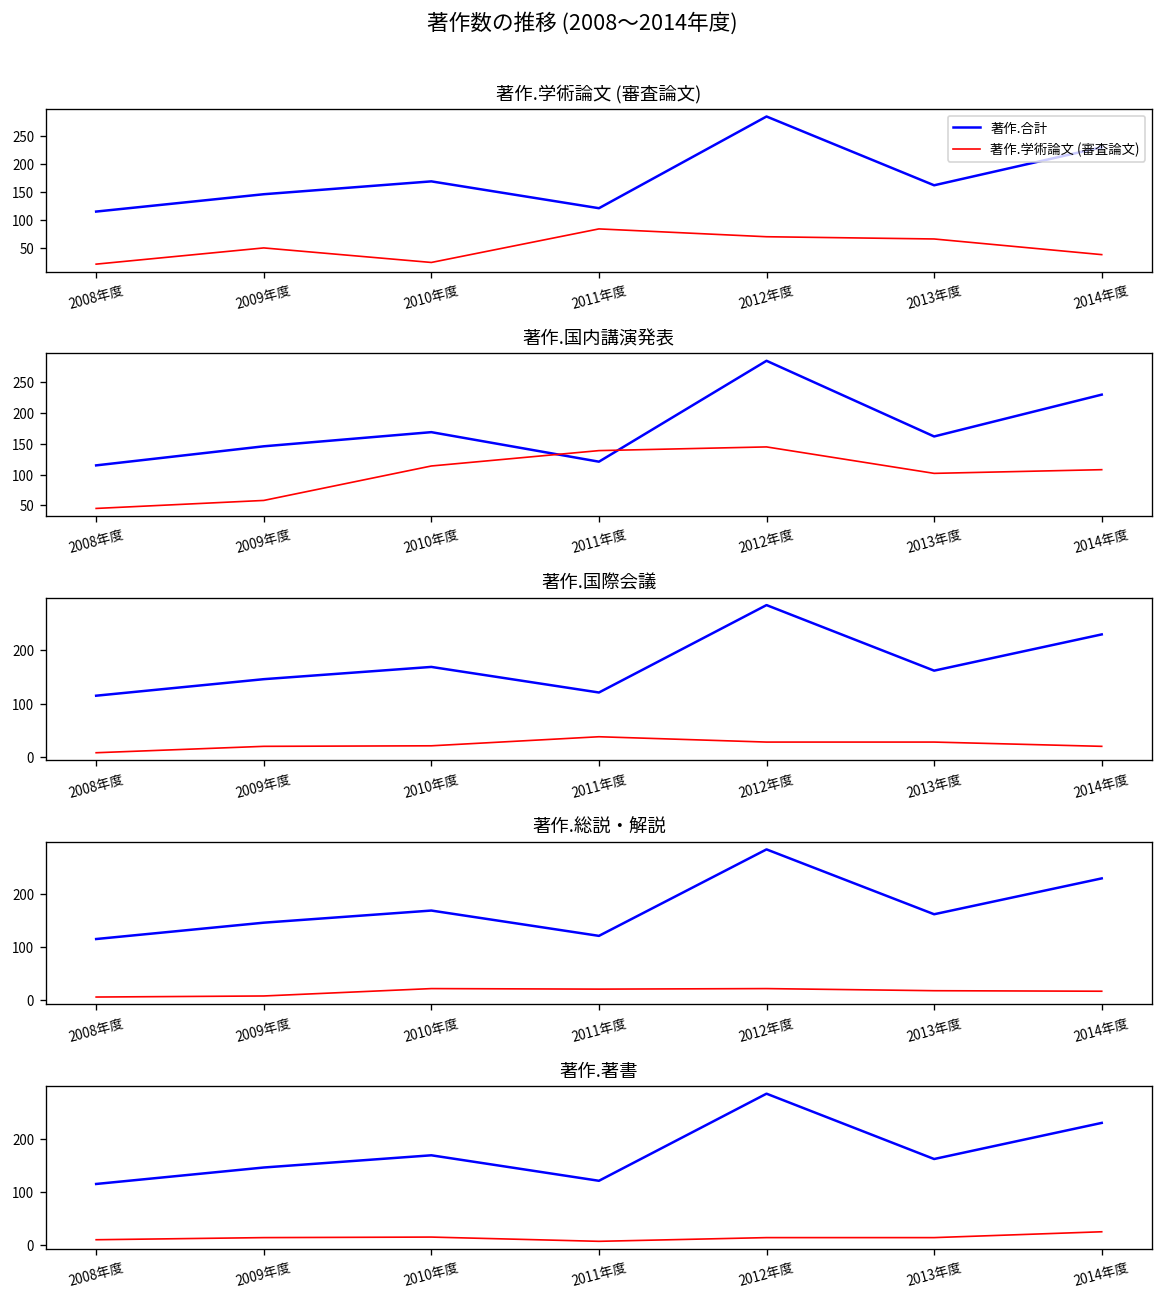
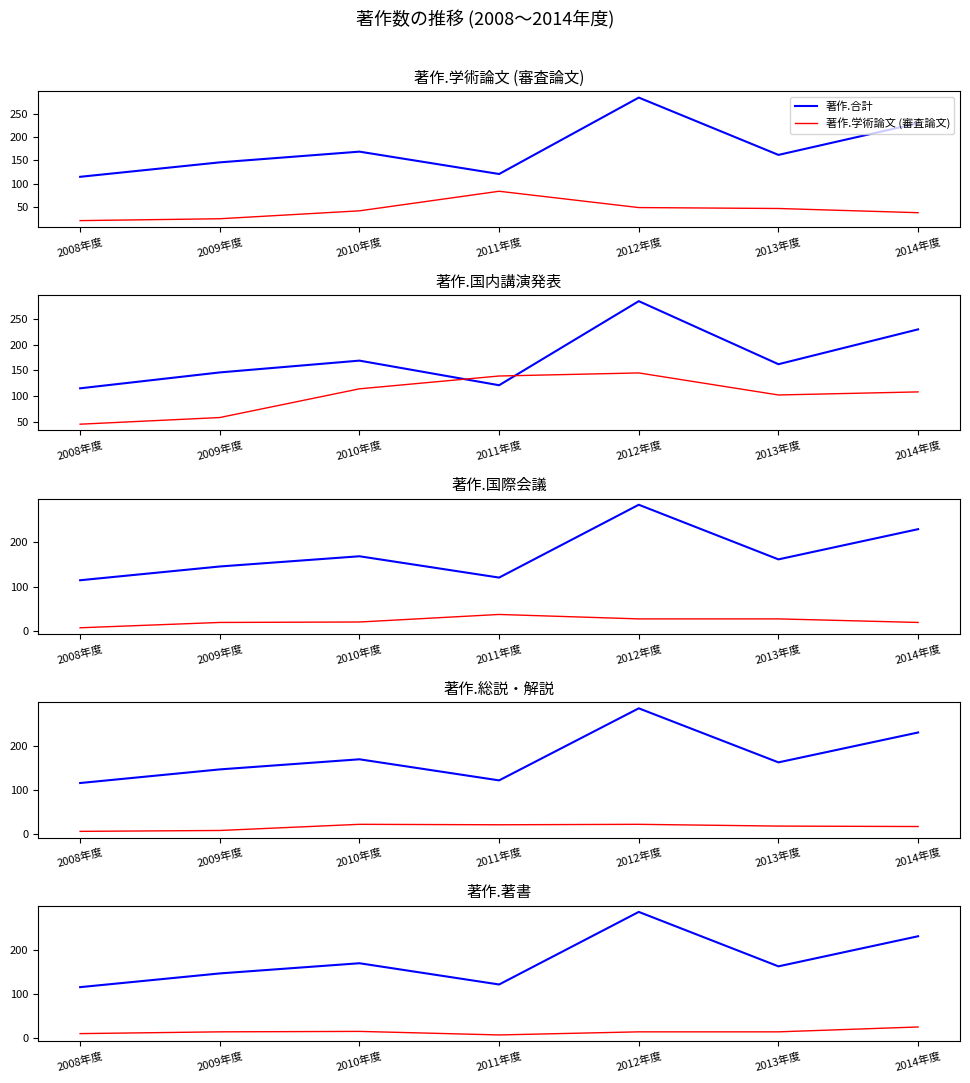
著作.学術論文 (審査論文), 著作.学術論文 (審査論文), 2009年度: 50 -> 30
著作.学術論文 (審査論文), 著作.学術論文 (審査論文), 2010年度: 20 -> 40
著作.学術論文 (審査論文), 著作.学術論文 (審査論文), 2012年度: 70 -> 50
著作.学術論文 (審査論文), 著作.学術論文 (審査論文), 2013年度: 70 -> 50
